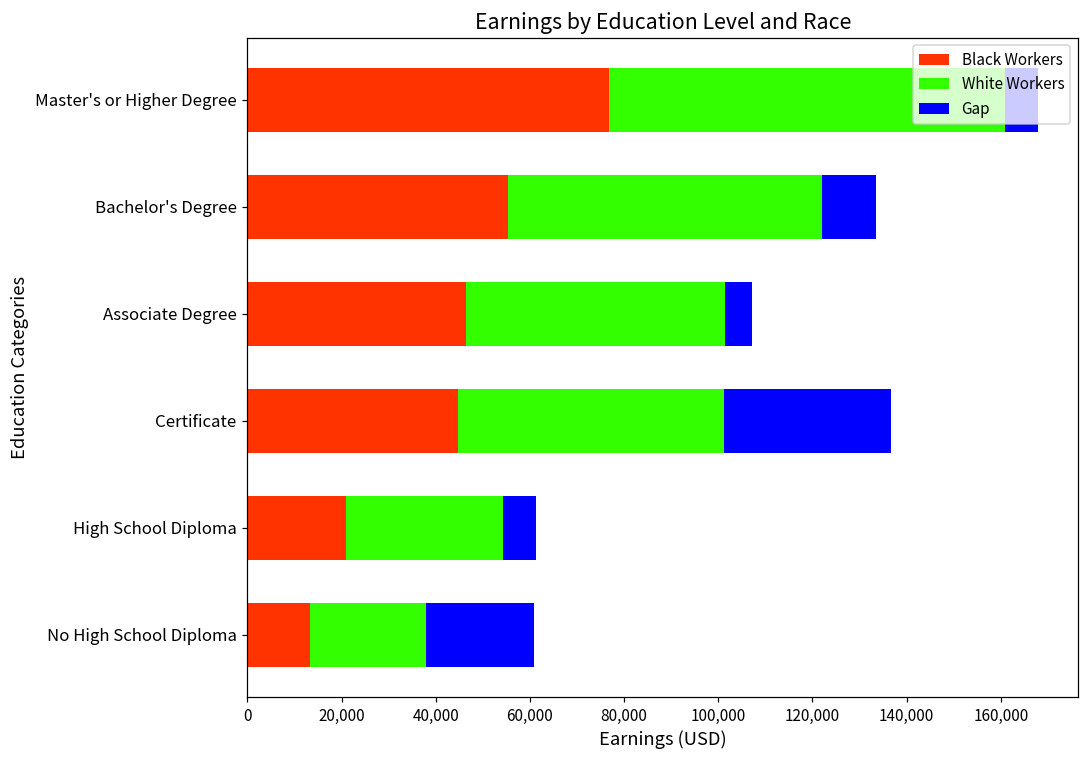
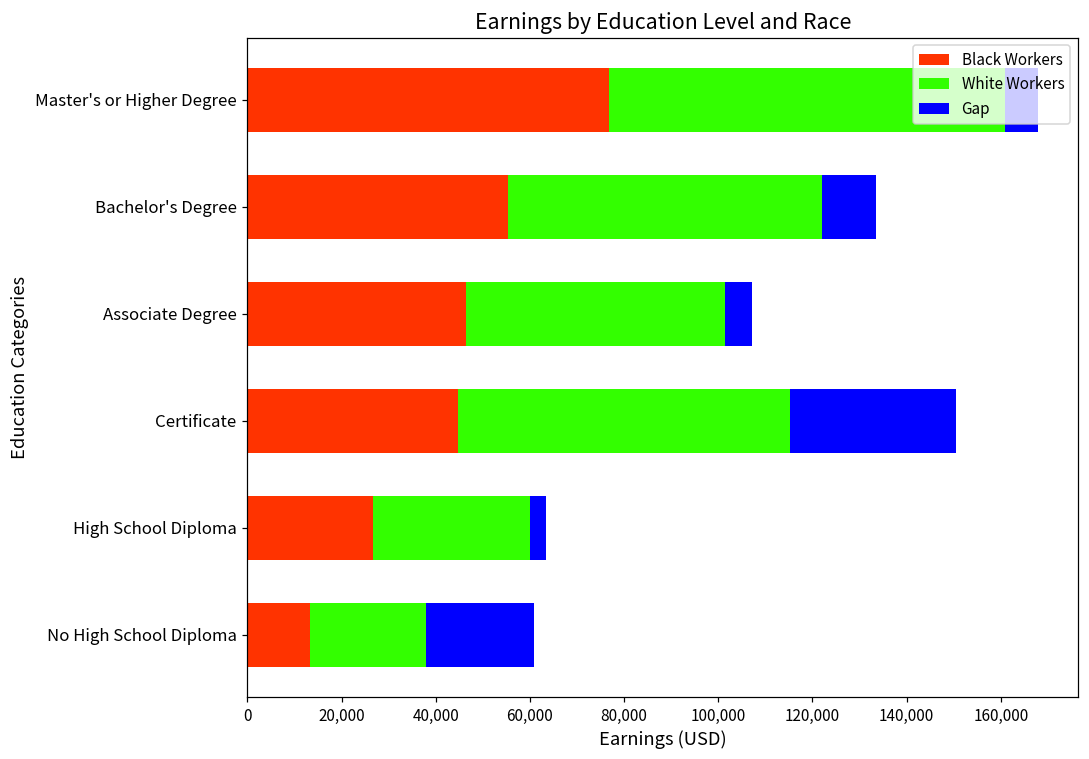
White Workers, Certificate: 57,000 -> 71,000
Black Workers, High School Diploma: 21,000 -> 27,000
Gap, High School Diploma: 7,000 -> 3,000
